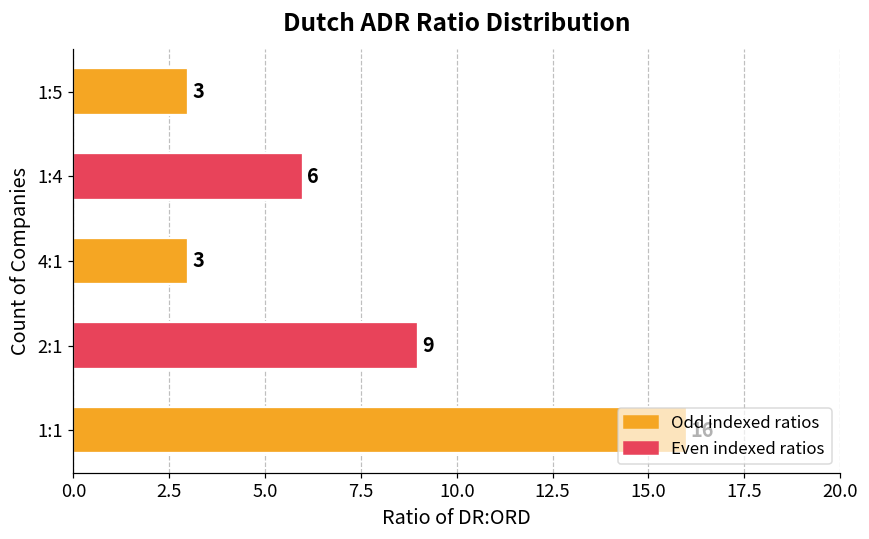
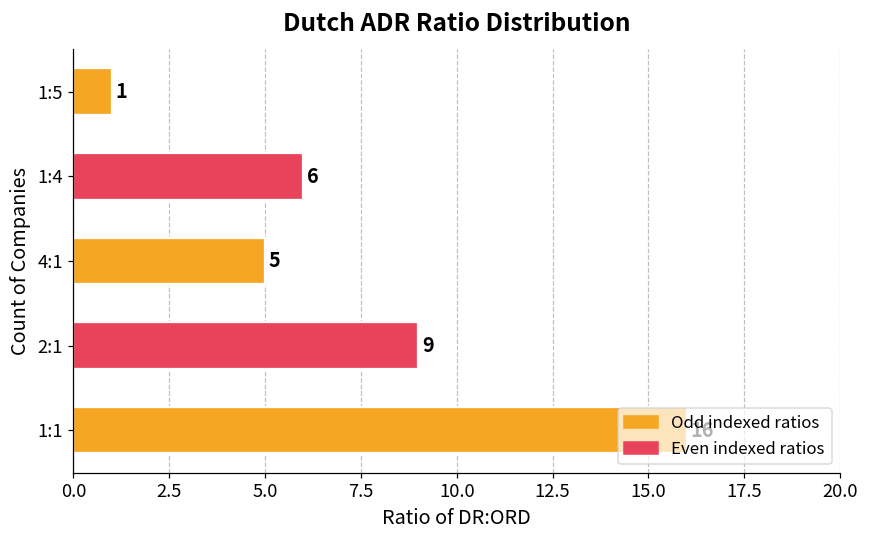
1:5: 3 -> 1
4:1: 3 -> 5
